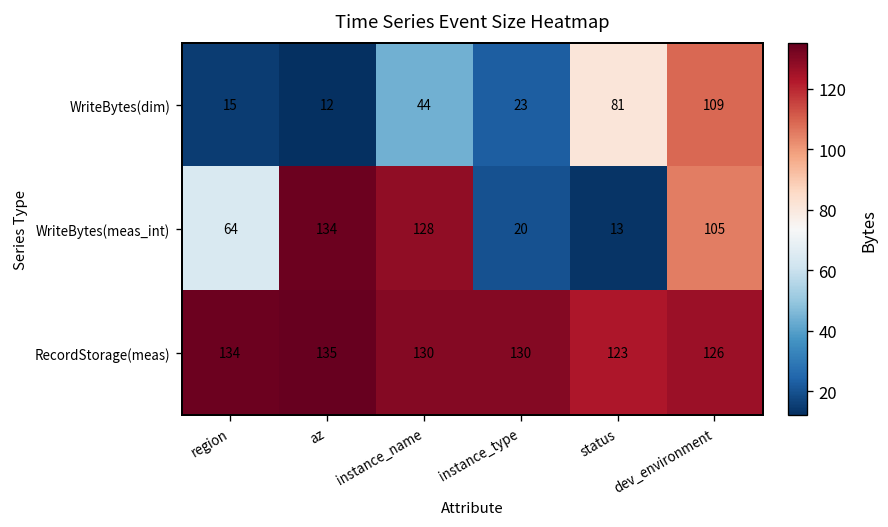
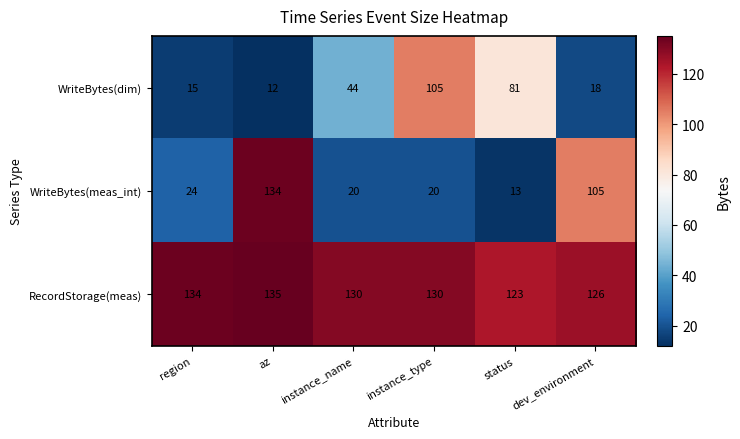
WriteBytes(dim), instance_type: 23 -> 105
WriteBytes(dim), dev_environment: 109 -> 18
WriteBytes(meas_int), region: 64 -> 24
WriteBytes(meas_int), instance_name: 128 -> 20
